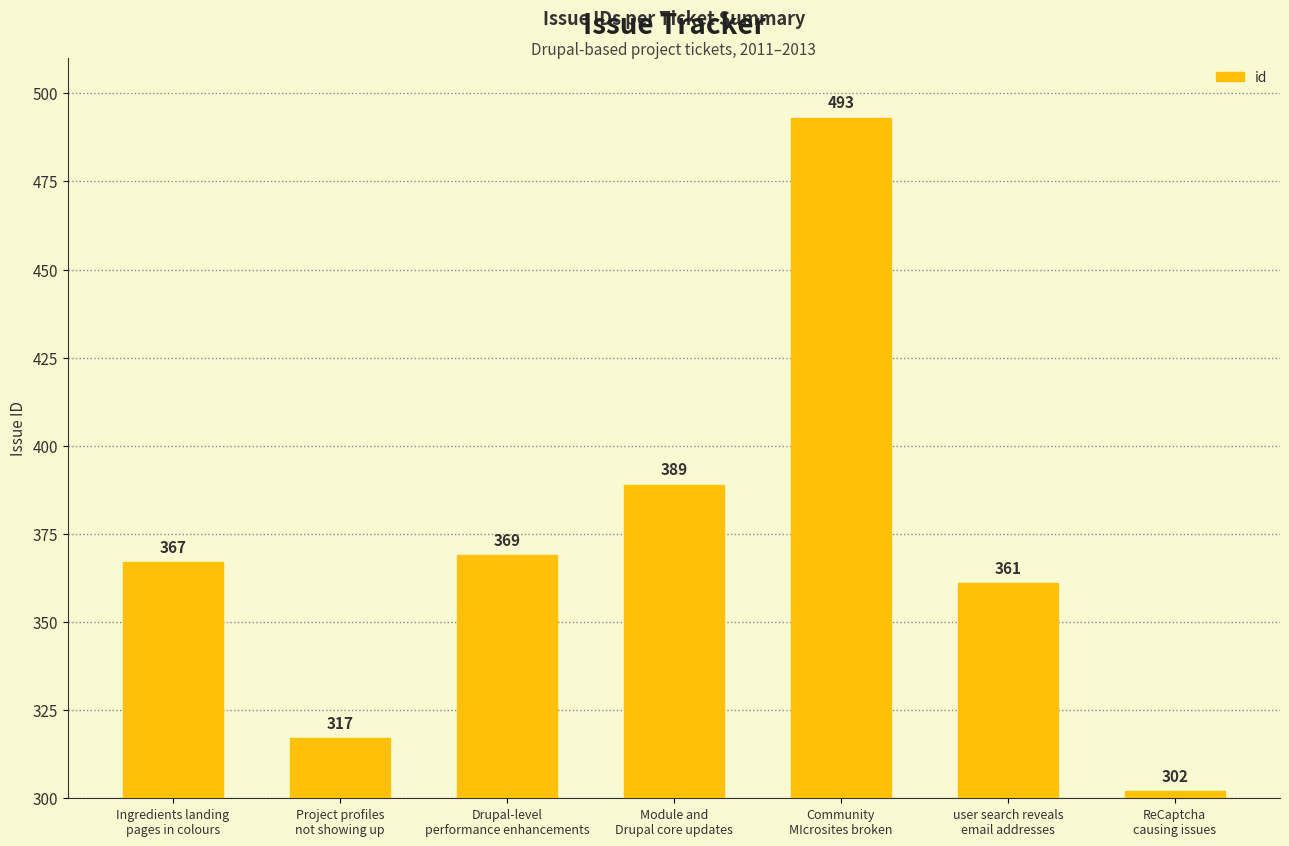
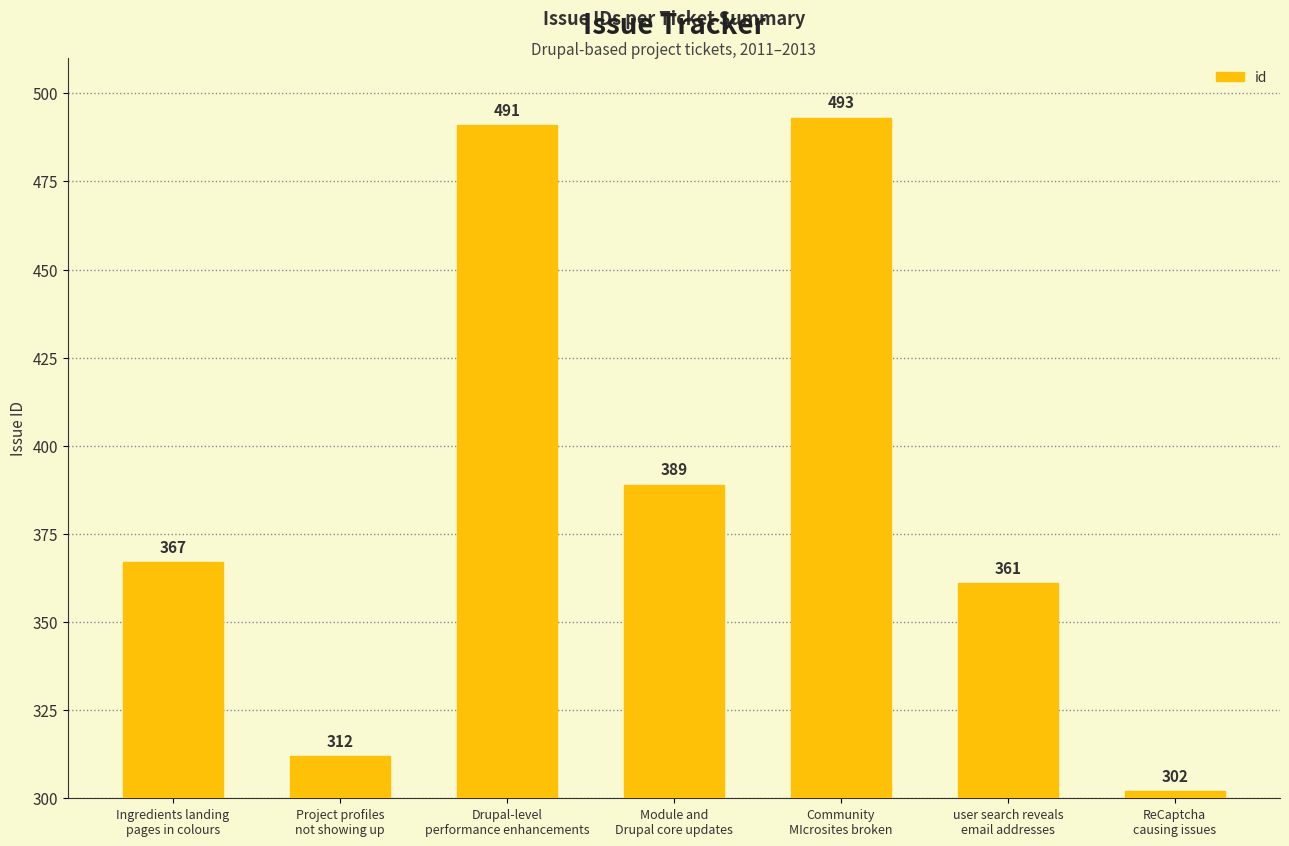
Project profiles not showing up: 317 -> 312
Drupal-level performance enhancements: 369 -> 491
